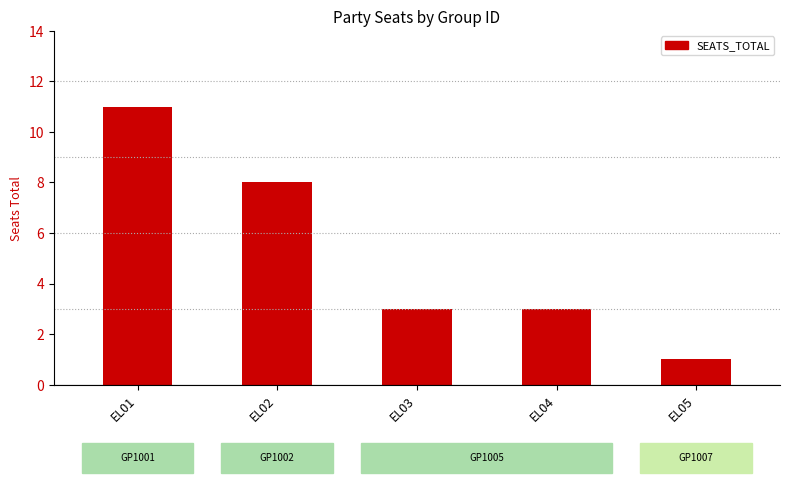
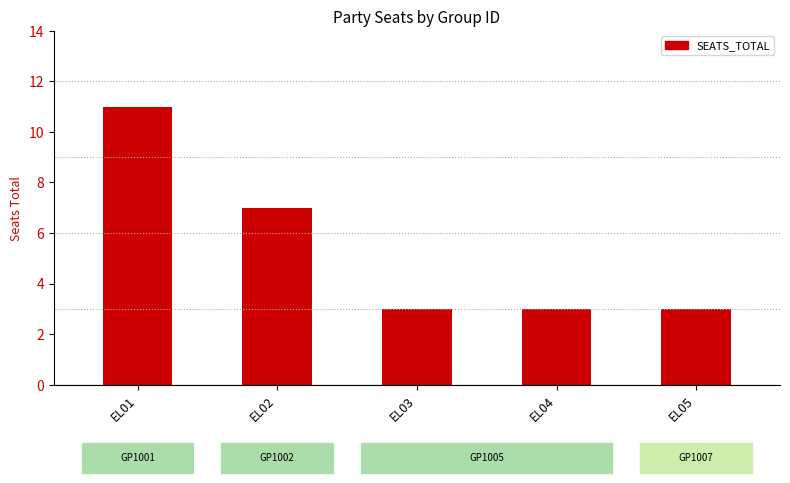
EL02: 8 -> 7
EL05: 1 -> 3
